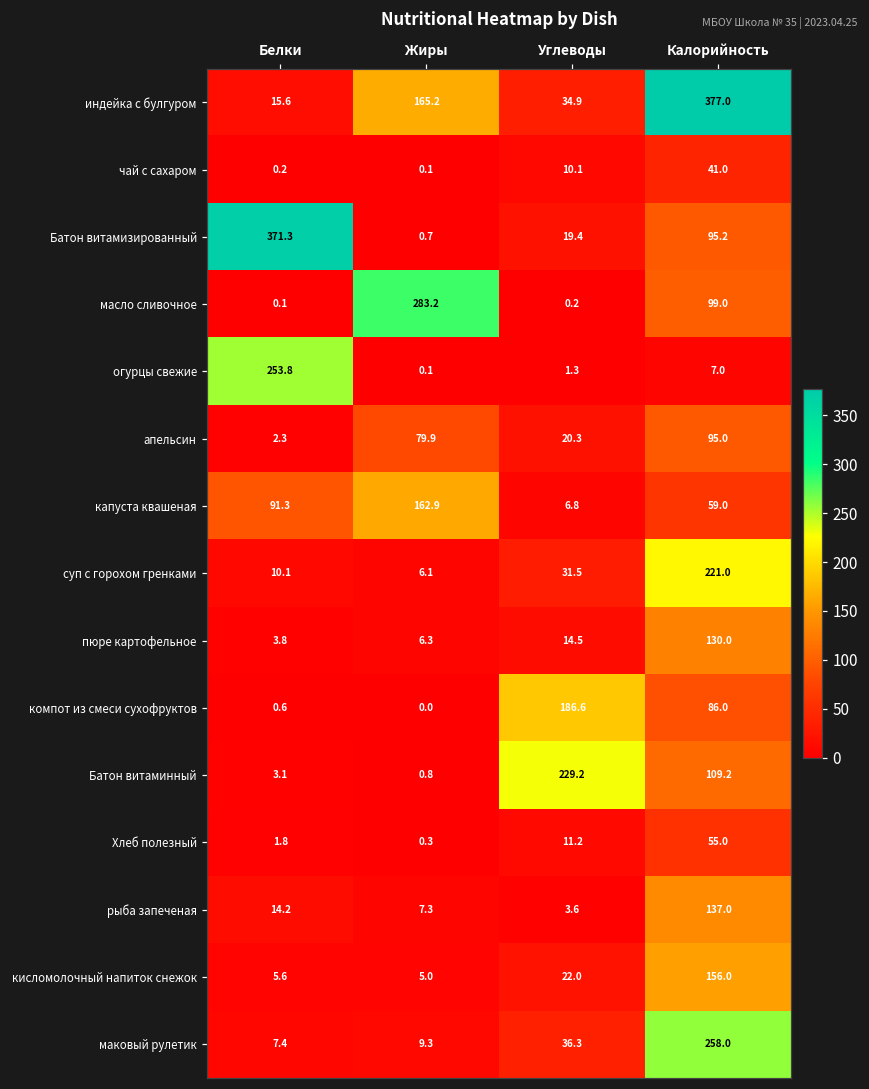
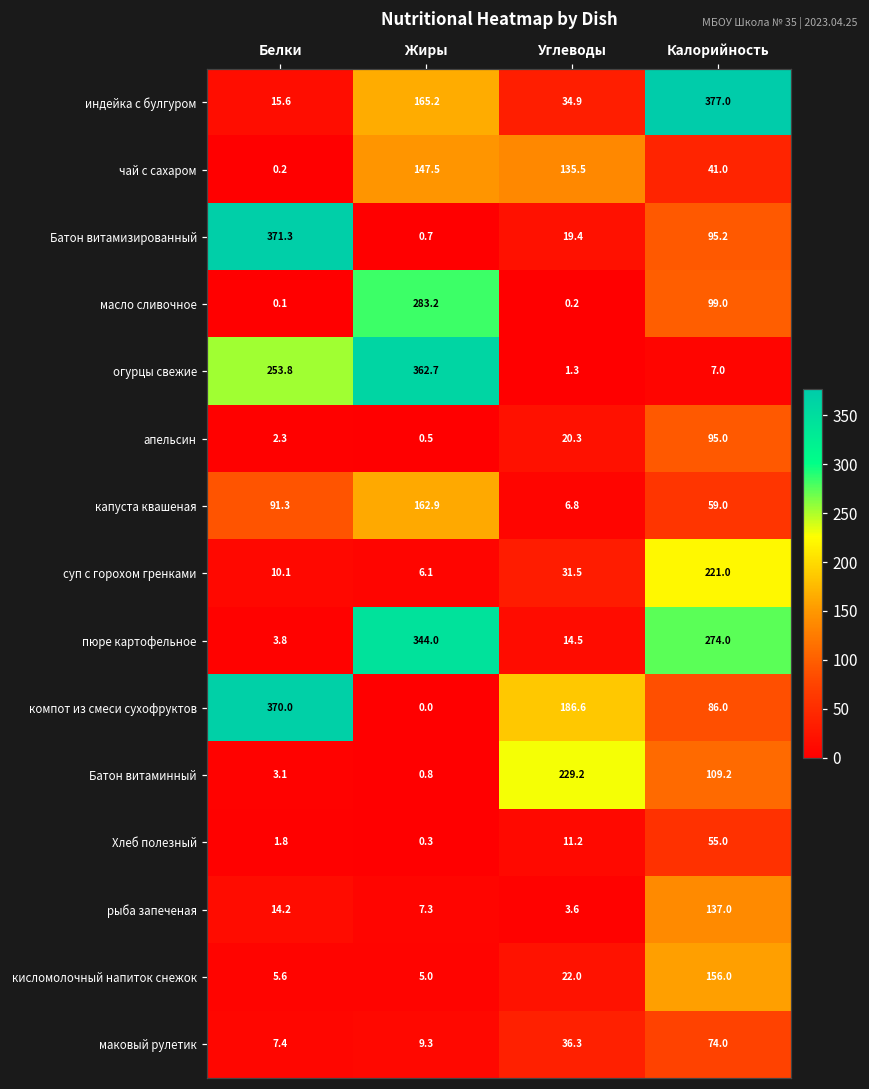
чай с сахаром, Жиры: 0.1 -> 147.5
чай с сахаром, Углеводы: 10.1 -> 135.5
огурцы свежие, Жиры: 0.1 -> 362.7
апельсин, Жиры: 79.9 -> 0.5
пюре картофельное, Жиры: 6.3 -> 344.0
пюре картофельное, Калорийность: 130.0 -> 274.0
компот из смеси сухофруктов, Белки: 0.6 -> 370.0
маковый рулетик, Калорийность: 258.0 -> 74.0
